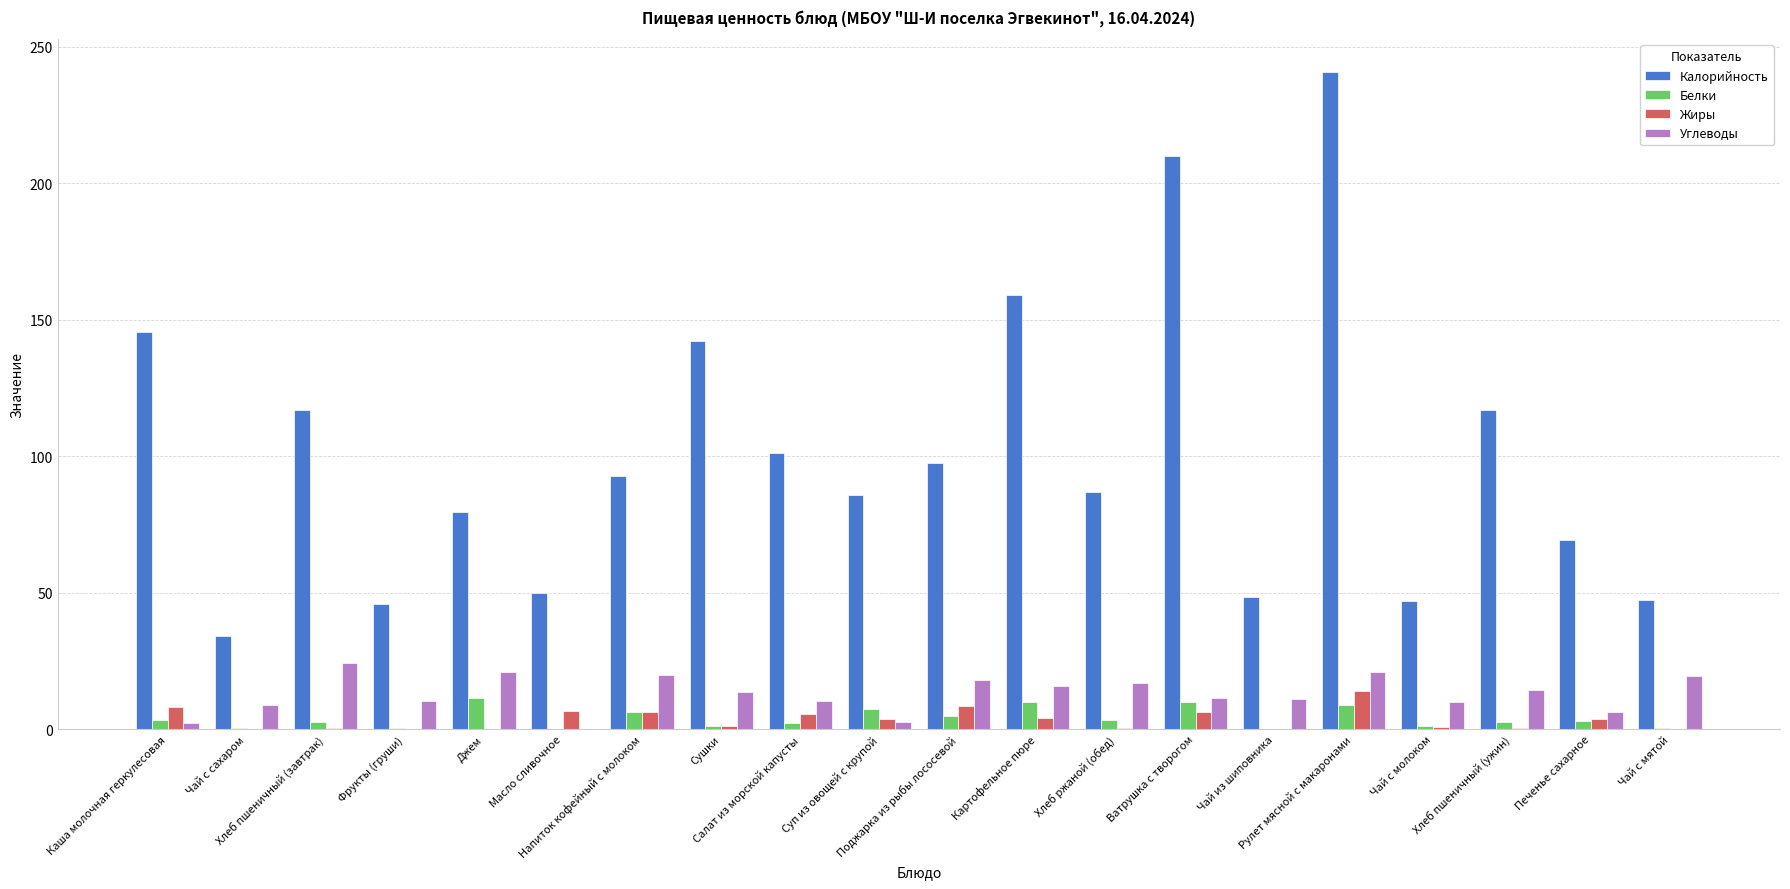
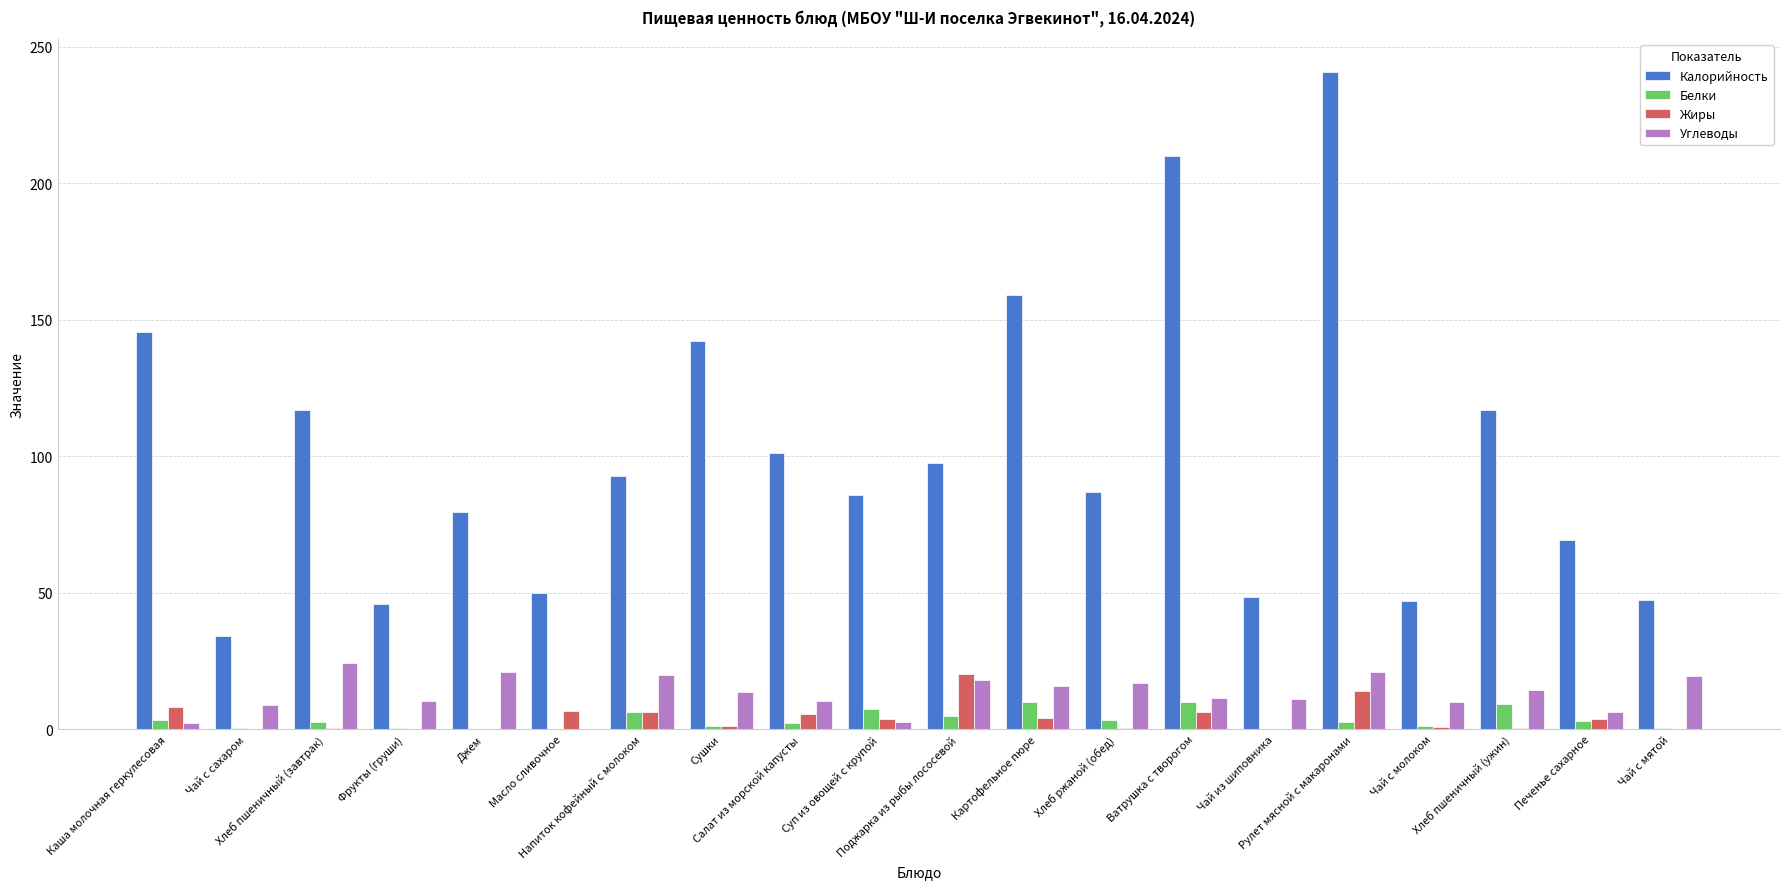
Белки, Джем: 11 -> 0
Жиры, Поджарка из рыбы лососевой: 9 -> 20
Белки, Рулет мясной с макаронами: 9 -> 3
Белки, Хлеб пшеничный (ужин): 3 -> 9
